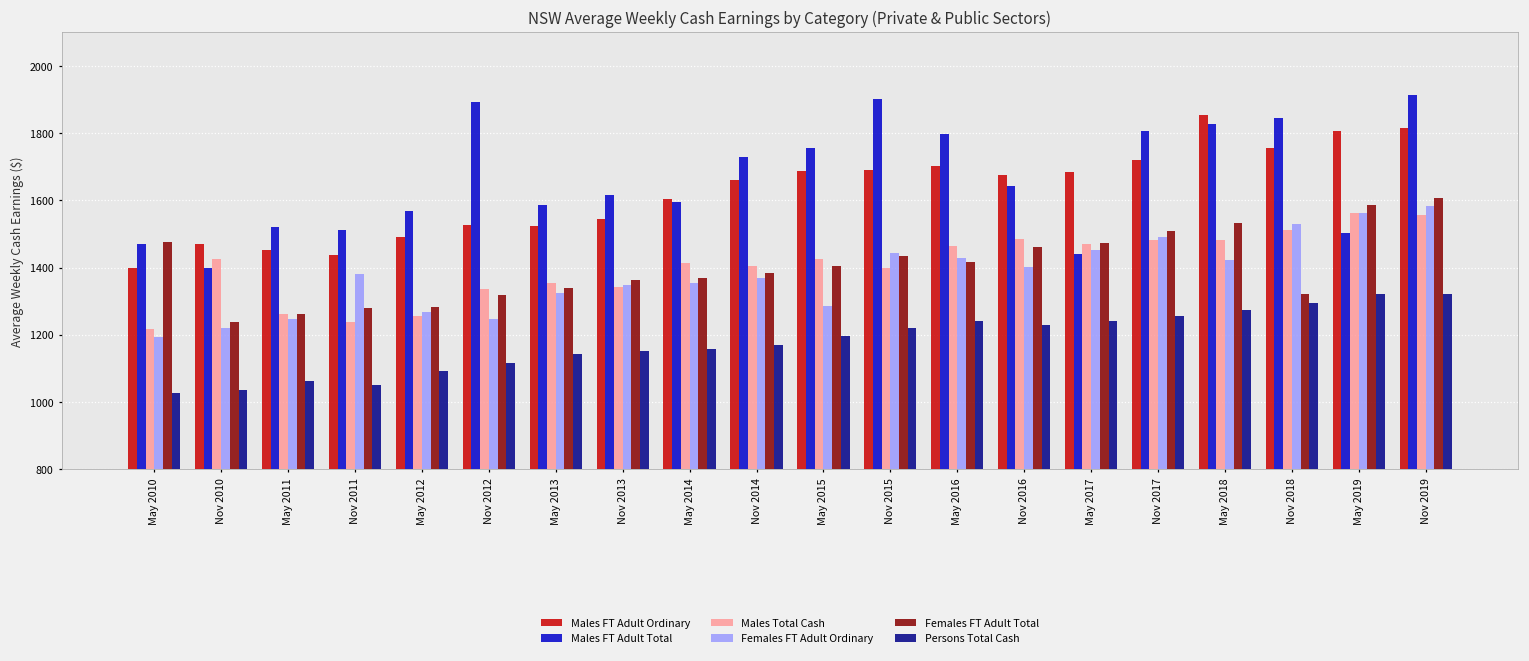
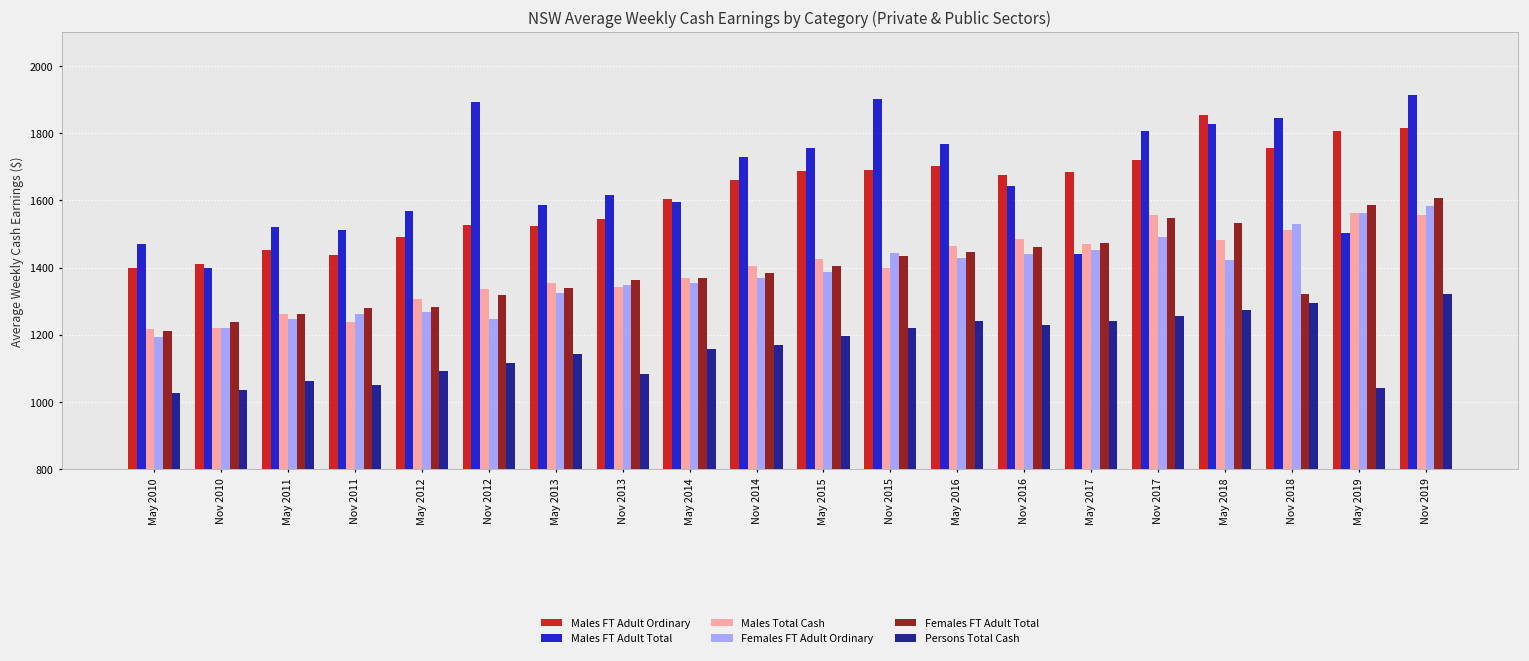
Females FT Adult Total, May 2010: 1480 -> 1210
Males FT Adult Ordinary, Nov 2010: 1470 -> 1410
Males Total Cash, Nov 2010: 1420 -> 1220
Females FT Adult Ordinary, Nov 2011: 1380 -> 1260
Males Total Cash, May 2012: 1260 -> 1310
Persons Total Cash, Nov 2013: 1150 -> 1080
Males Total Cash, May 2014: 1410 -> 1370
Females FT Adult Ordinary, May 2015: 1290 -> 1390
Males FT Adult Total, May 2016: 1800 -> 1770
Females FT Adult Total, May 2016: 1420 -> 1450
Females FT Adult Ordinary, Nov 2016: 1400 -> 1440
Males Total Cash, Nov 2017: 1480 -> 1560
Females FT Adult Total, Nov 2017: 1510 -> 1550
Persons Total Cash, May 2019: 1320 -> 1040
